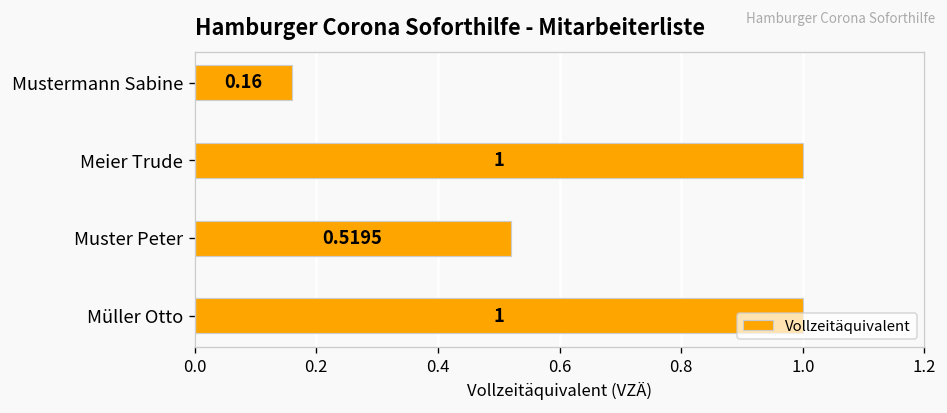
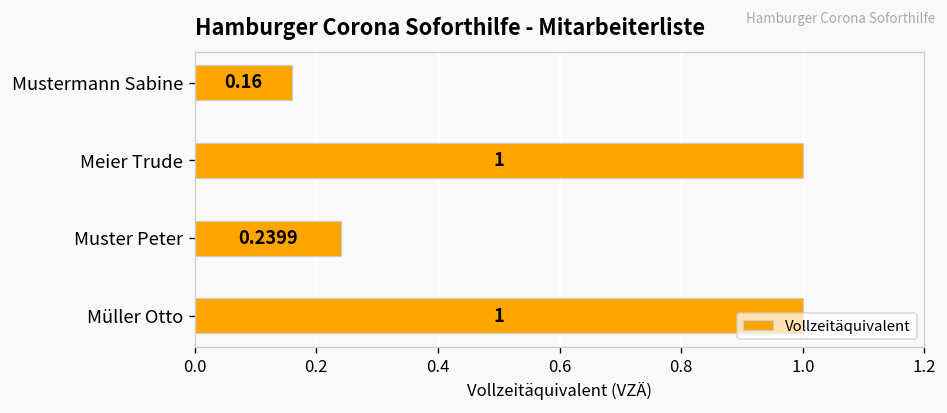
Muster Peter: 0.5195 -> 0.2399
